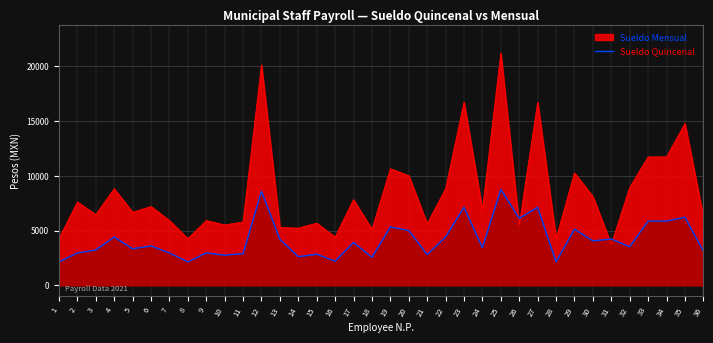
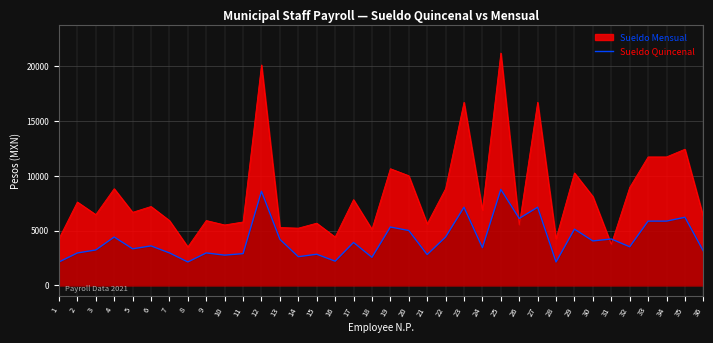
Sueldo Mensual, 8: 4300 -> 3500
Sueldo Mensual, 35: 14800 -> 12400
